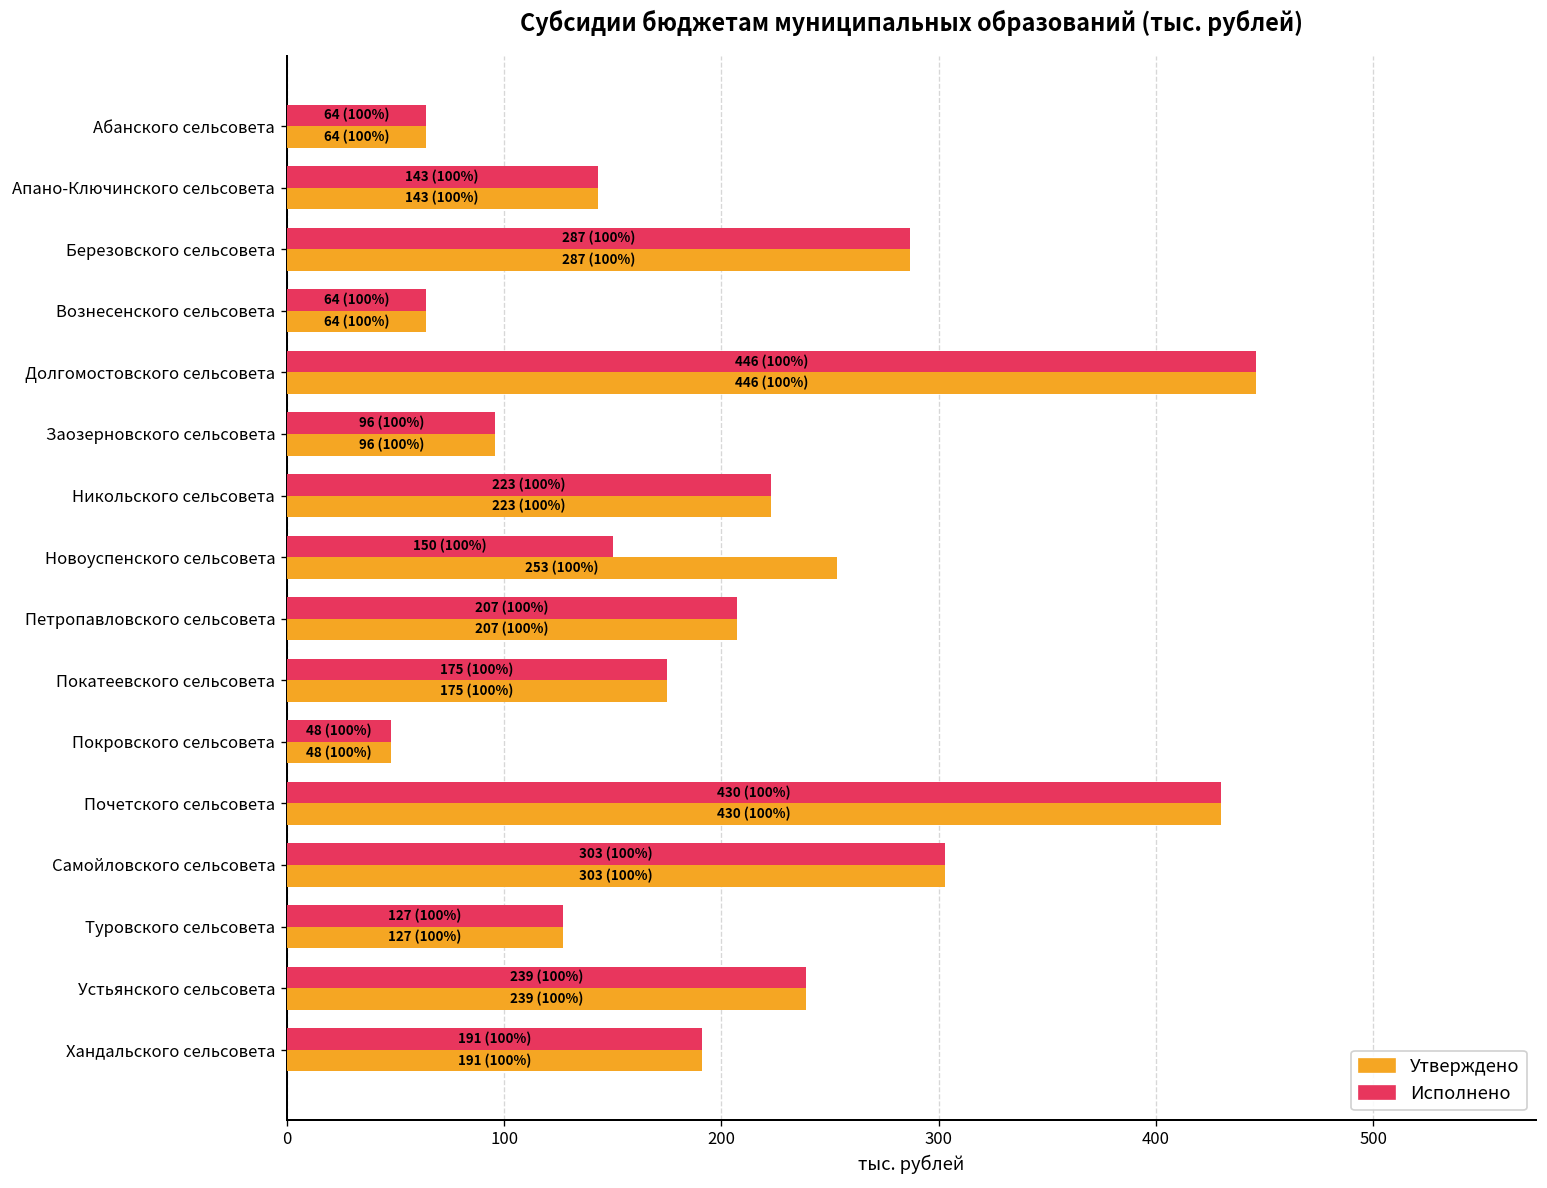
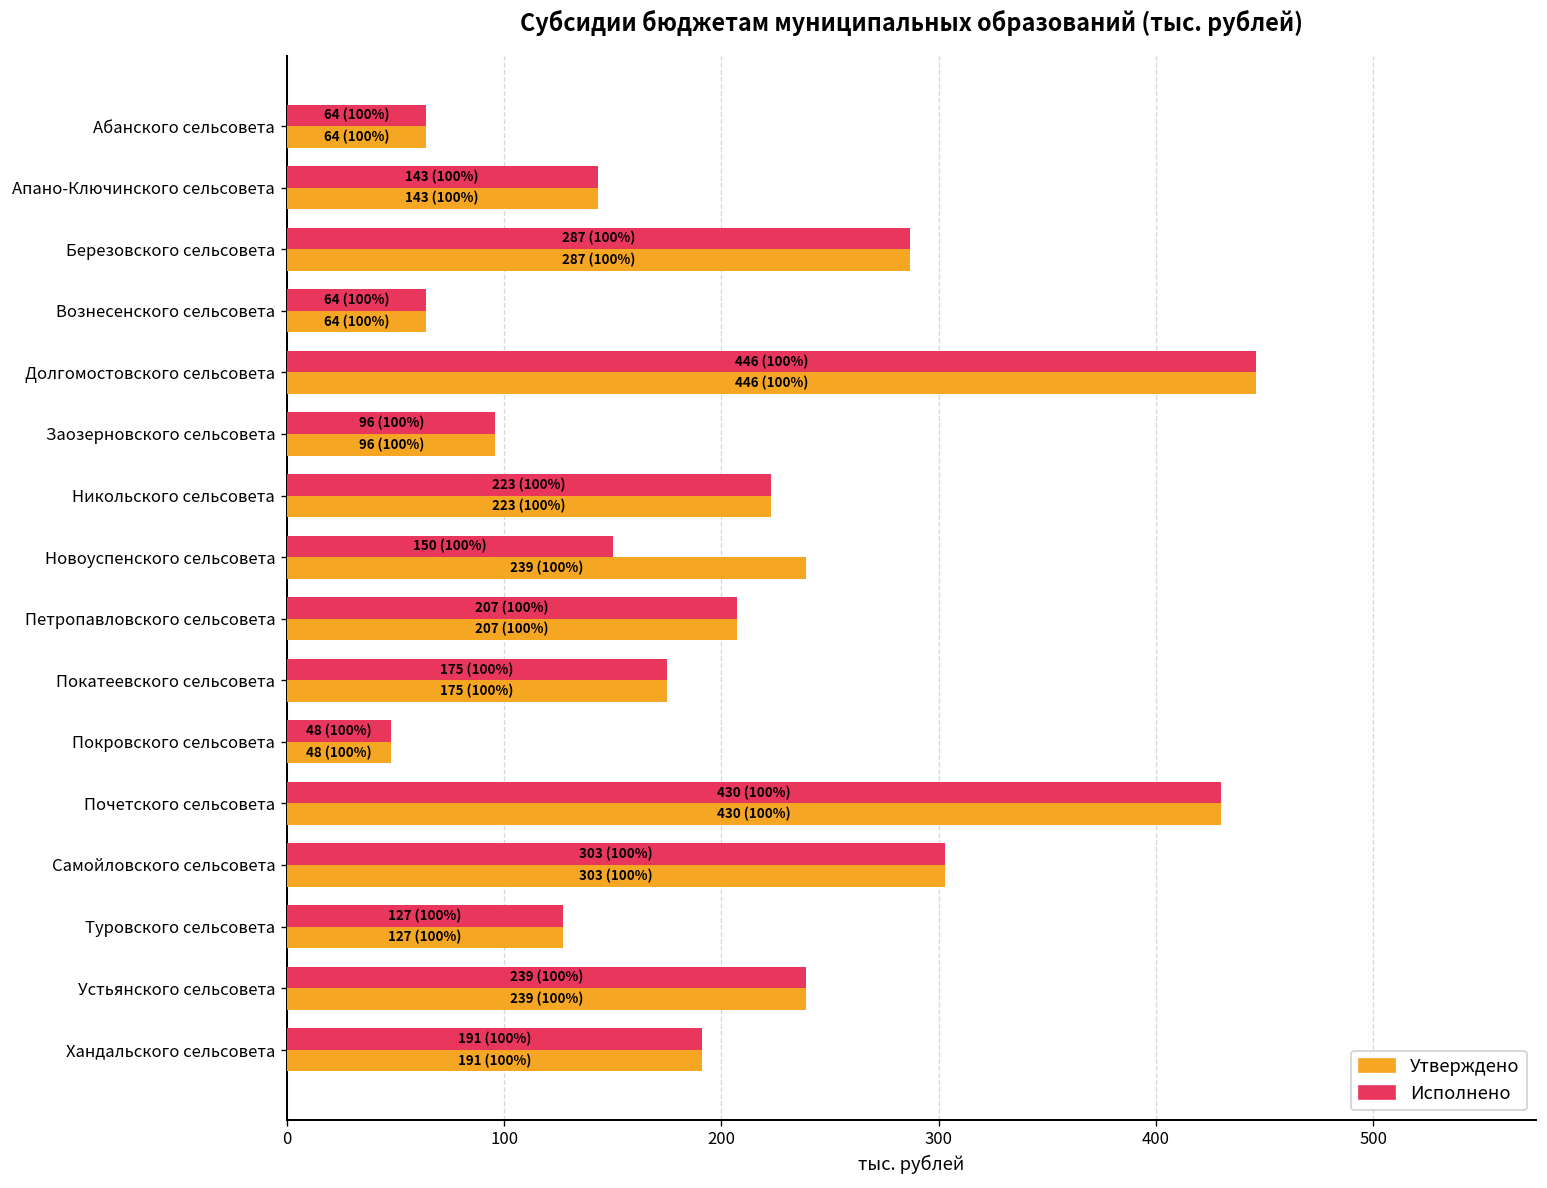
Утверждено, Новоуспенского сельсовета: 253 -> 239
